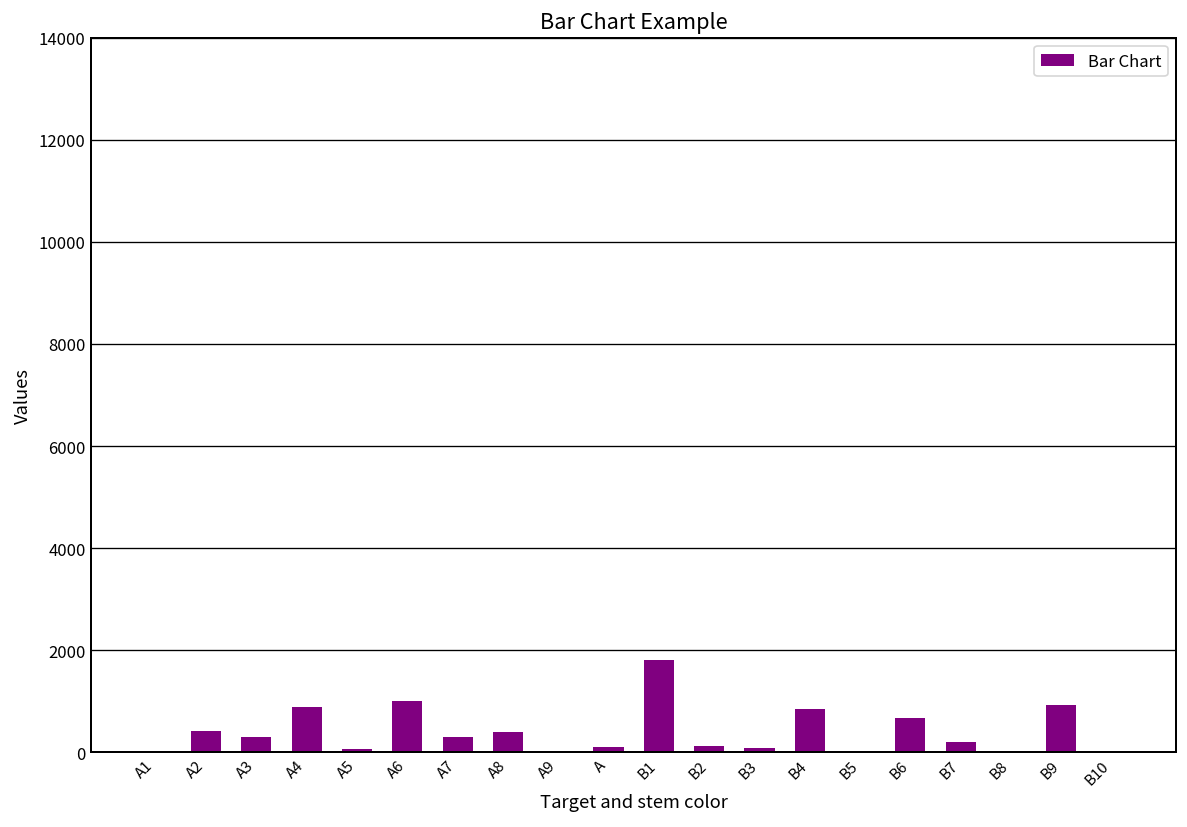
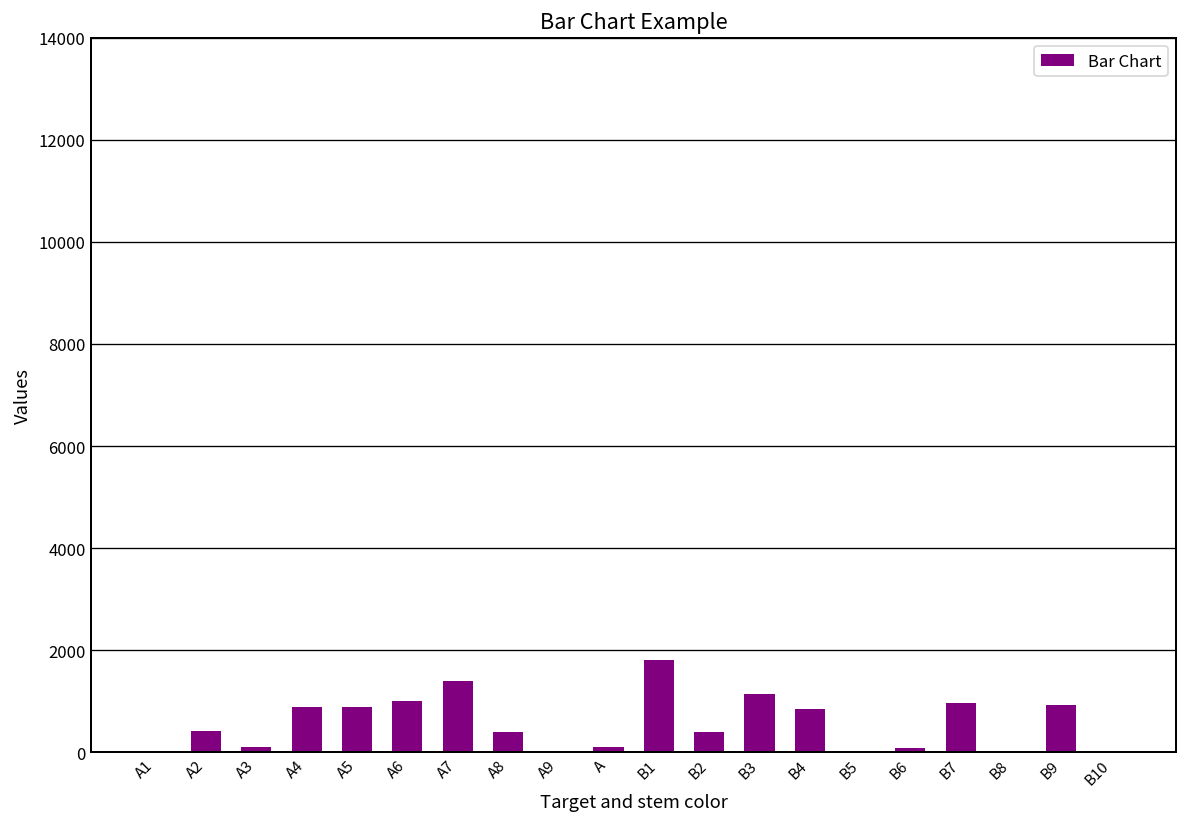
A3: 300 -> 100
A5: 100 -> 900
A7: 300 -> 1400
B2: 100 -> 400
B3: 100 -> 1100
B6: 700 -> 100
B7: 200 -> 1000
